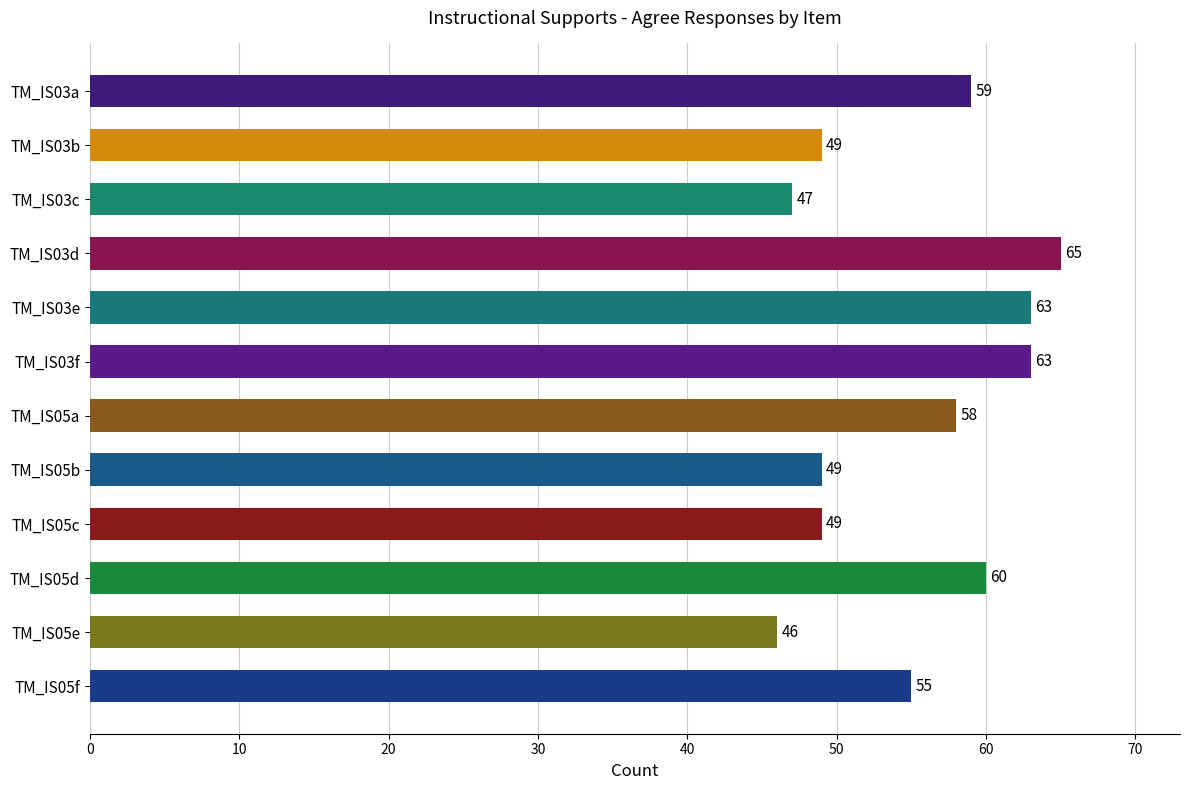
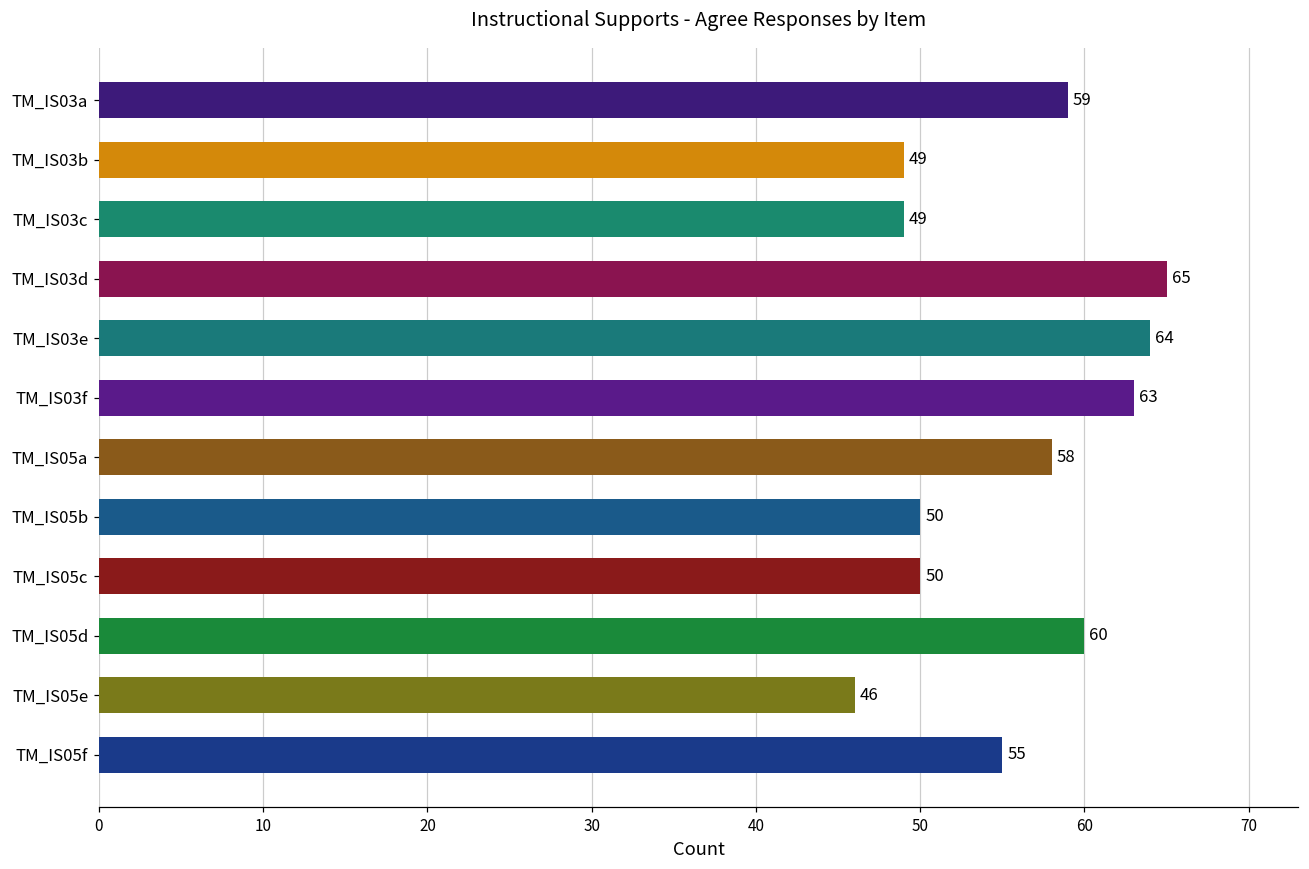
TM_IS03c: 47 -> 49
TM_IS03e: 63 -> 64
TM_IS05b: 49 -> 50
TM_IS05c: 49 -> 50
